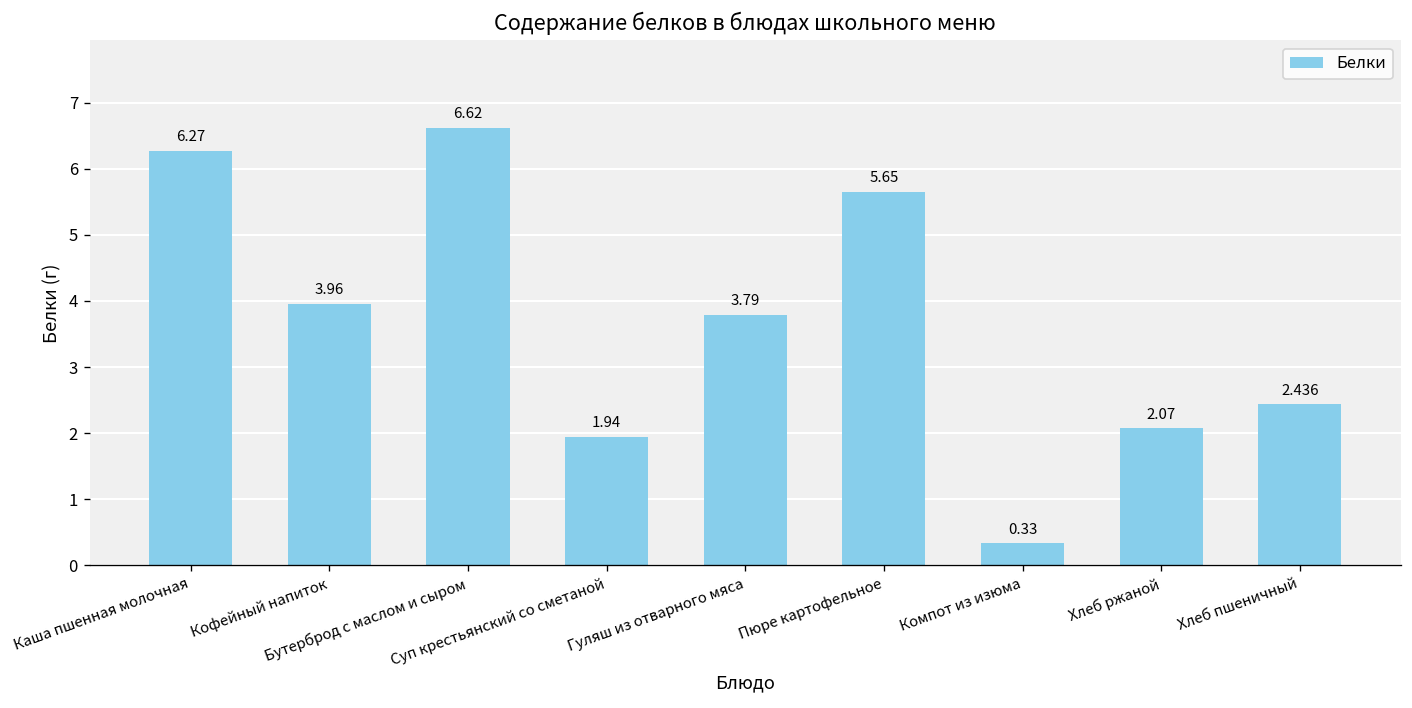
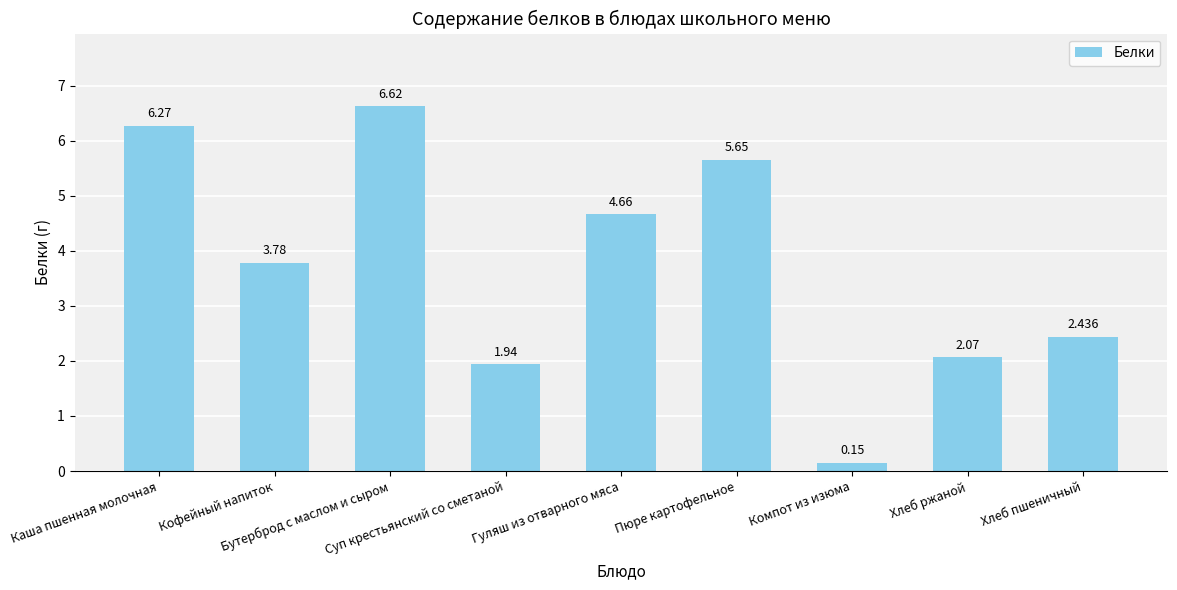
Кофейный напиток: 3.96 -> 3.78
Гуляш из отварного мяса: 3.79 -> 4.66
Компот из изюма: 0.33 -> 0.15
